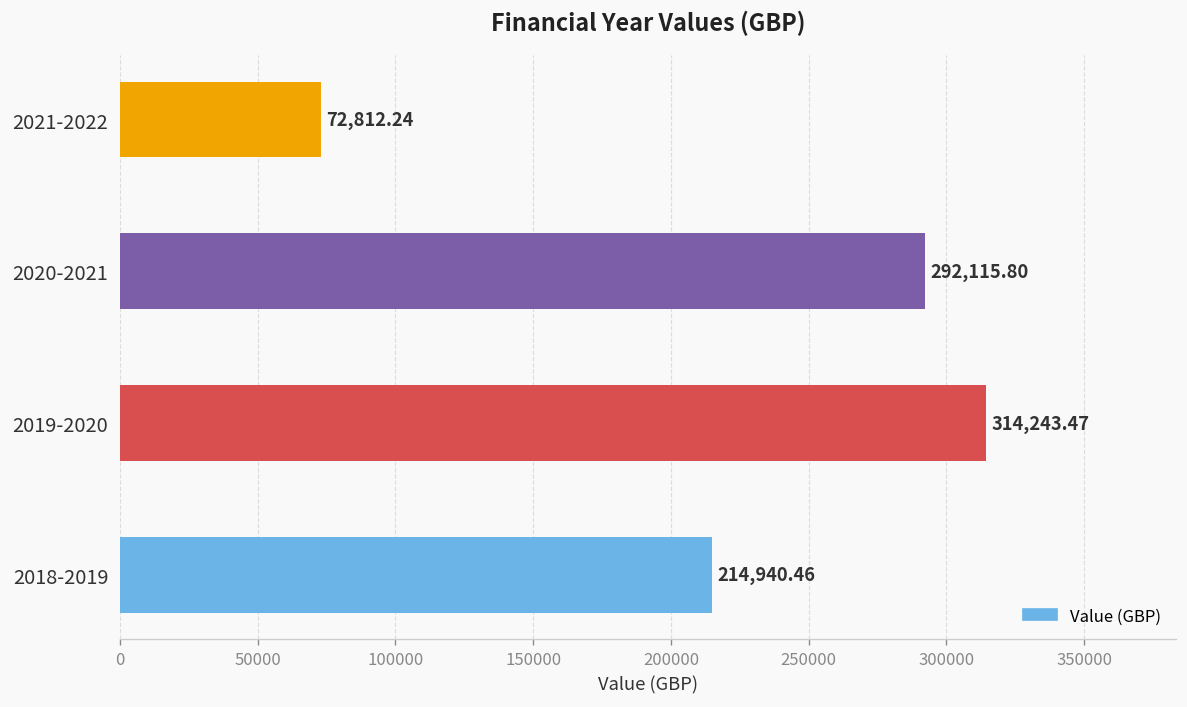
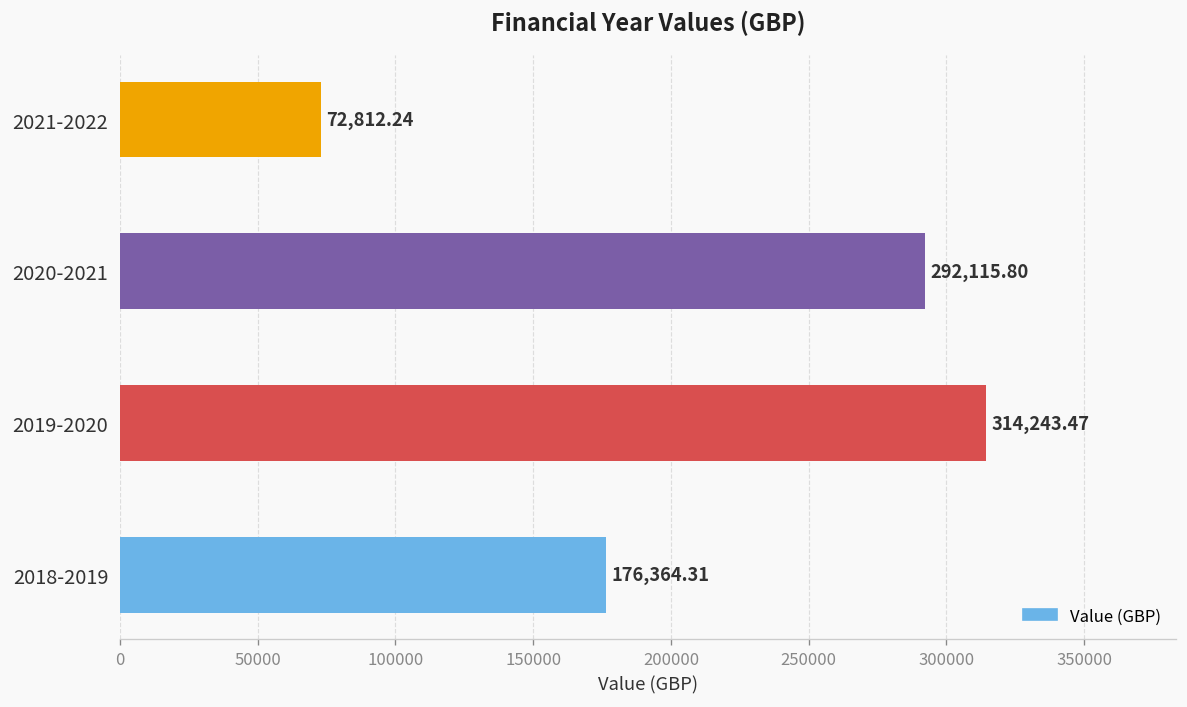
2018-2019: 214,940.46 -> 176,364.31
